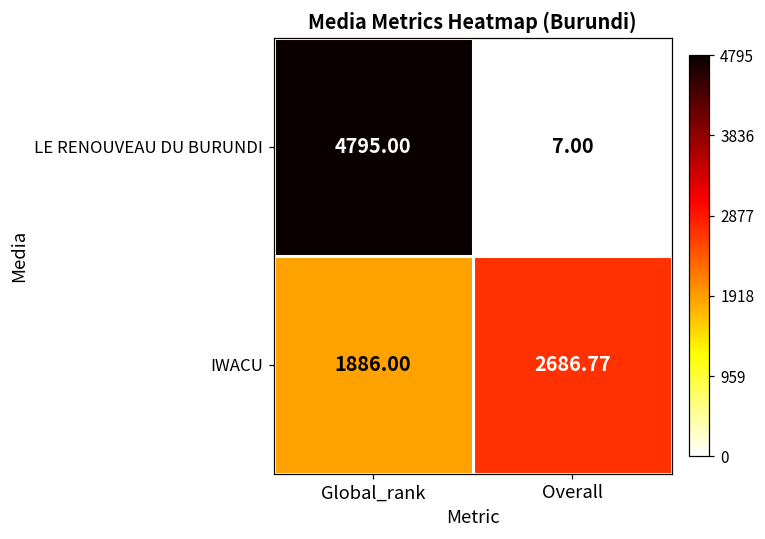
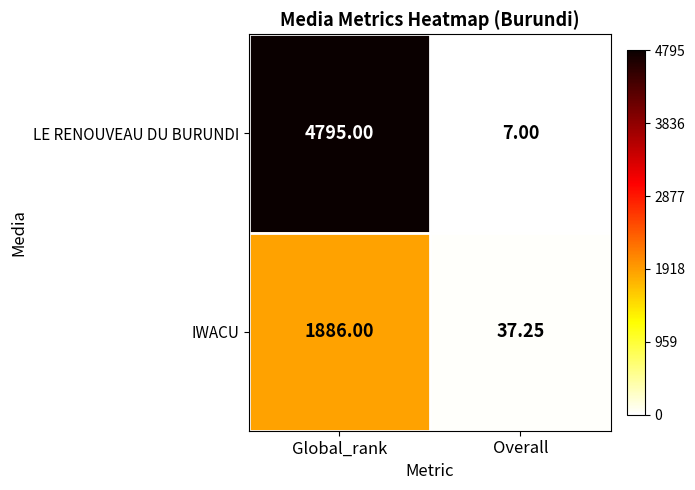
IWACU, Overall: 2686.77 -> 37.25
